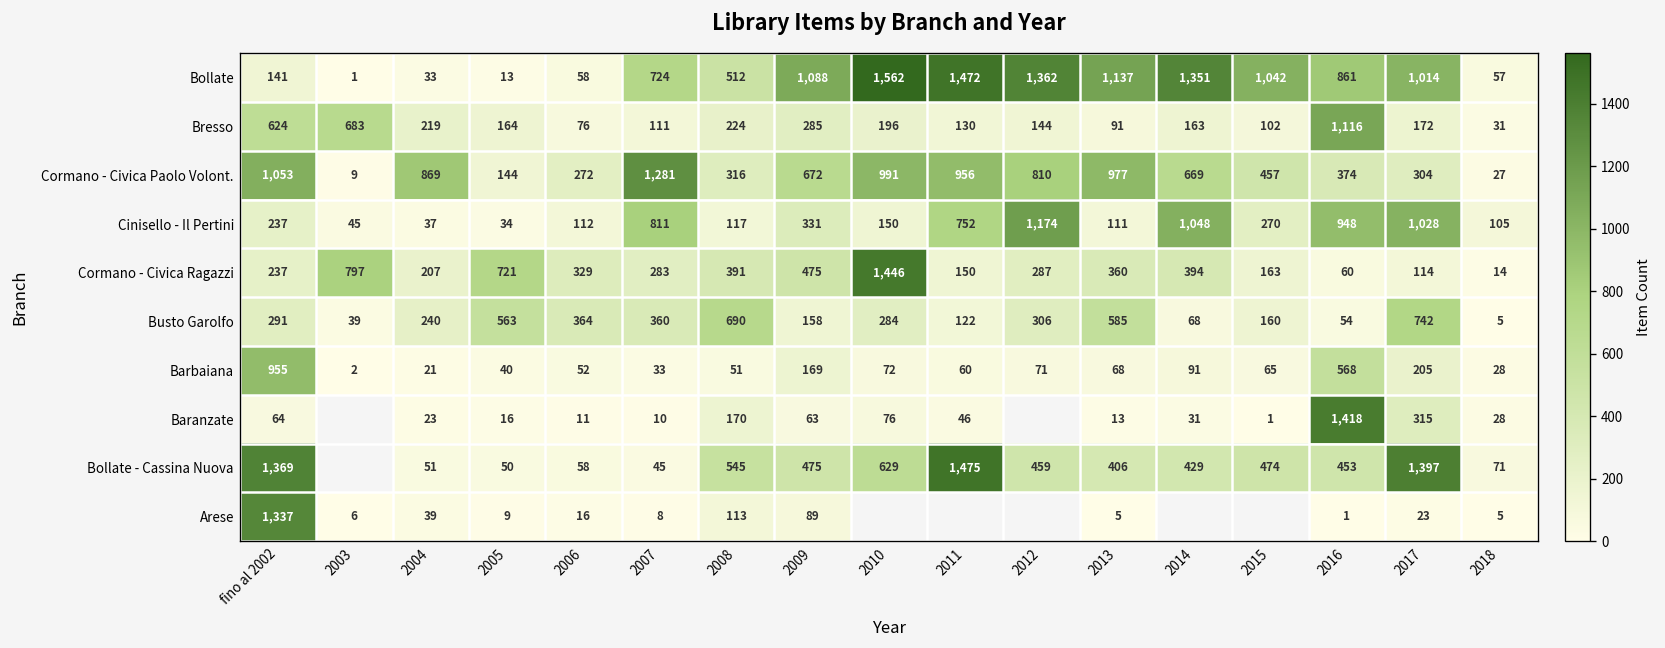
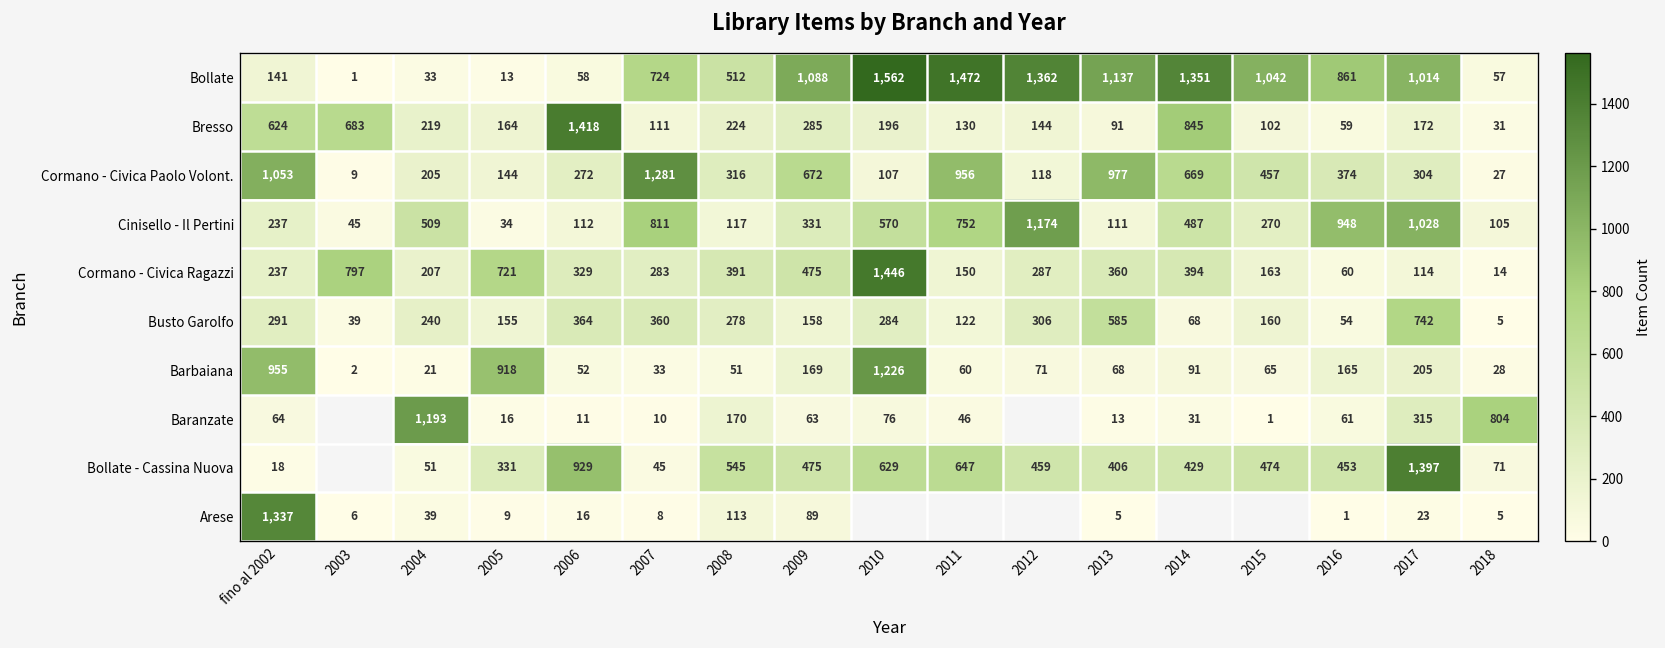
Bresso, 2006: 76 -> 1,418
Bresso, 2014: 163 -> 845
Bresso, 2016: 1,116 -> 59
Cormano - Civica Paolo Volont., 2004: 869 -> 205
Cormano - Civica Paolo Volont., 2010: 991 -> 107
Cormano - Civica Paolo Volont., 2012: 810 -> 118
Cinisello - Il Pertini, 2004: 37 -> 509
Cinisello - Il Pertini, 2010: 150 -> 570
Cinisello - Il Pertini, 2014: 1,048 -> 487
Busto Garolfo, 2005: 563 -> 155
Busto Garolfo, 2008: 690 -> 278
Barbaiana, 2005: 40 -> 918
Barbaiana, 2010: 72 -> 1,226
Barbaiana, 2016: 568 -> 165
Baranzate, 2004: 23 -> 1,193
Baranzate, 2016: 1,418 -> 61
Baranzate, 2018: 28 -> 804
Bollate - Cassina Nuova, fino al 2002: 1,369 -> 18
Bollate - Cassina Nuova, 2005: 50 -> 331
Bollate - Cassina Nuova, 2006: 58 -> 929
Bollate - Cassina Nuova, 2011: 1,475 -> 647
